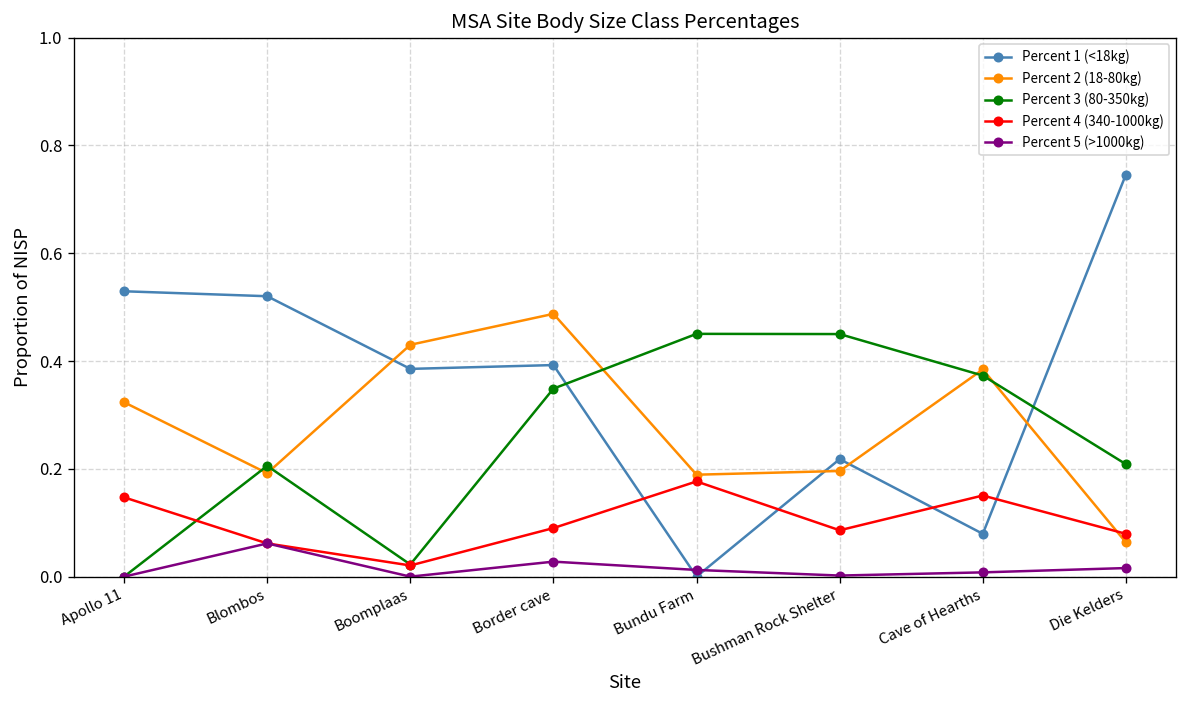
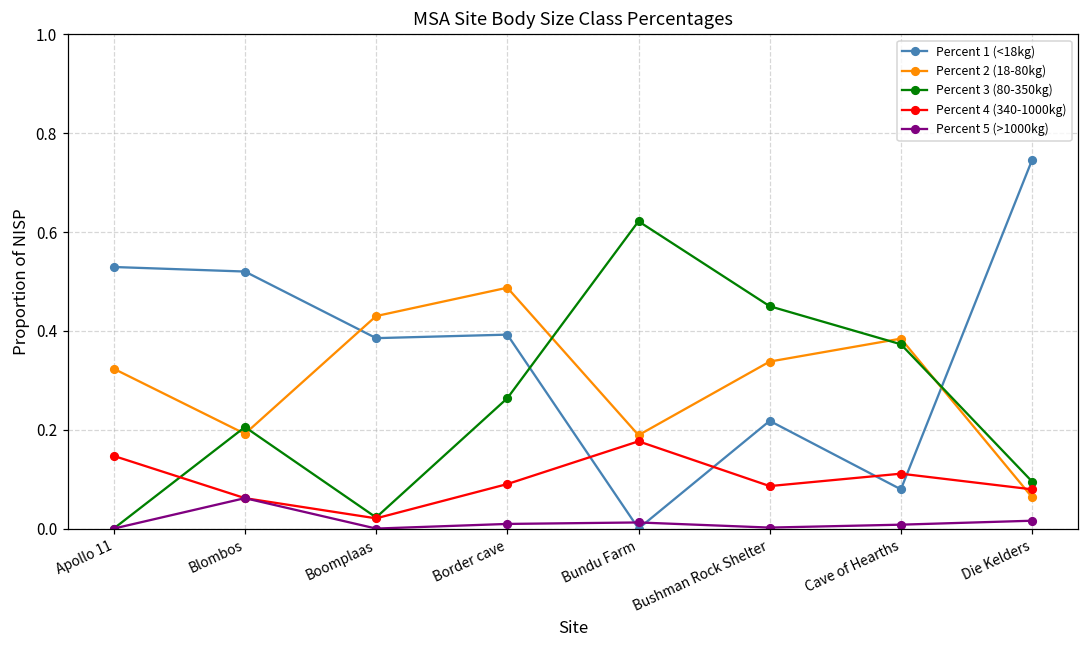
Percent 3 (80-350kg), Border cave: 0.35 -> 0.26
Percent 5 (>1000kg), Border cave: 0.03 -> 0.01
Percent 3 (80-350kg), Bundu Farm: 0.45 -> 0.62
Percent 2 (18-80kg), Bushman Rock Shelter: 0.20 -> 0.34
Percent 4 (340-1000kg), Cave of Hearths: 0.15 -> 0.11
Percent 3 (80-350kg), Die Kelders: 0.21 -> 0.10
